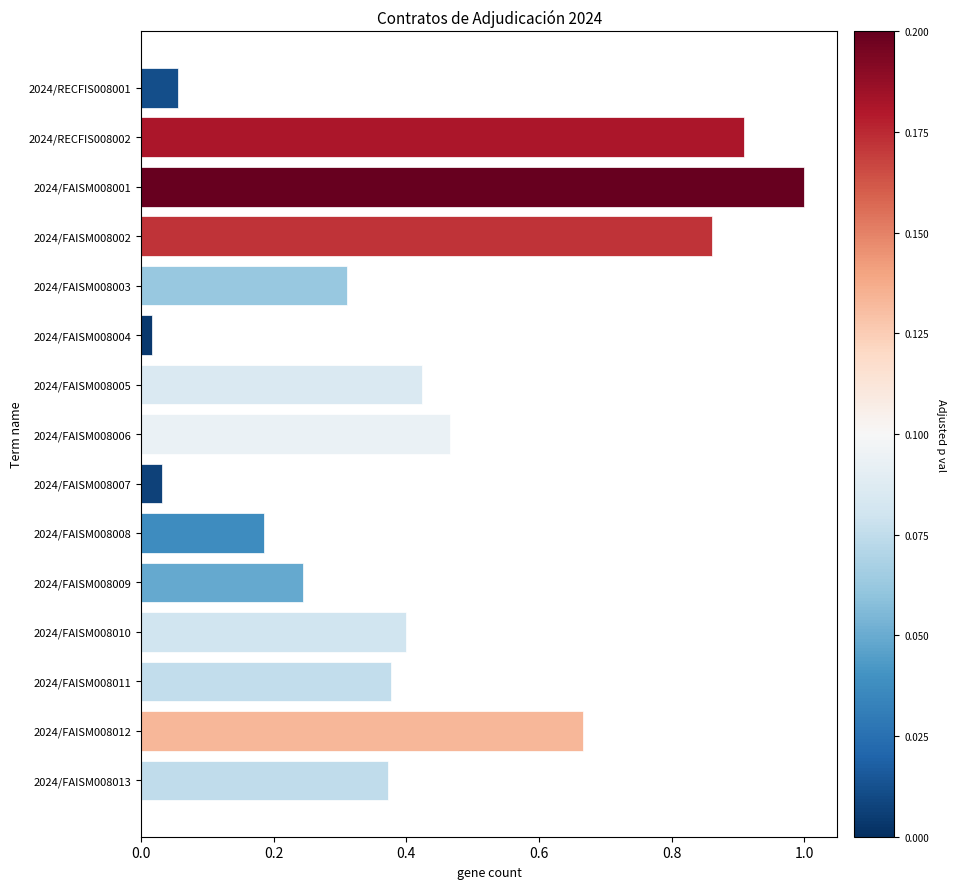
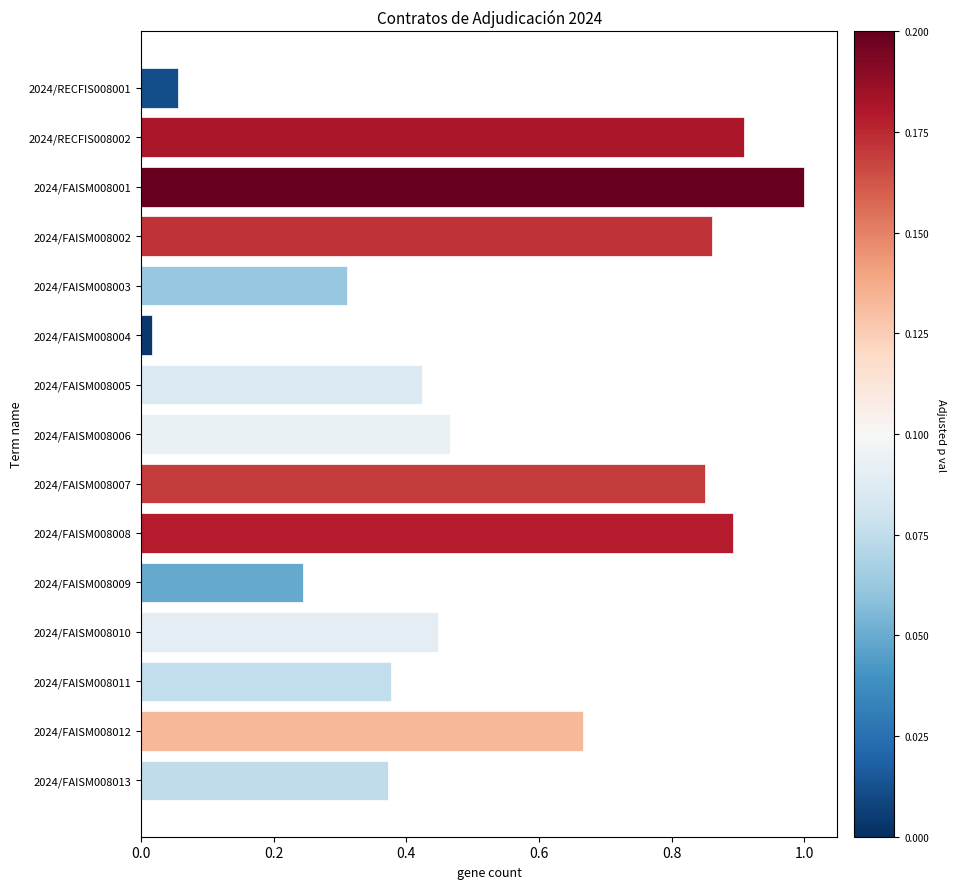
2024/FAISM008007: 0.03 -> 0.85
2024/FAISM008008: 0.19 -> 0.89
2024/FAISM008010: 0.40 -> 0.45
